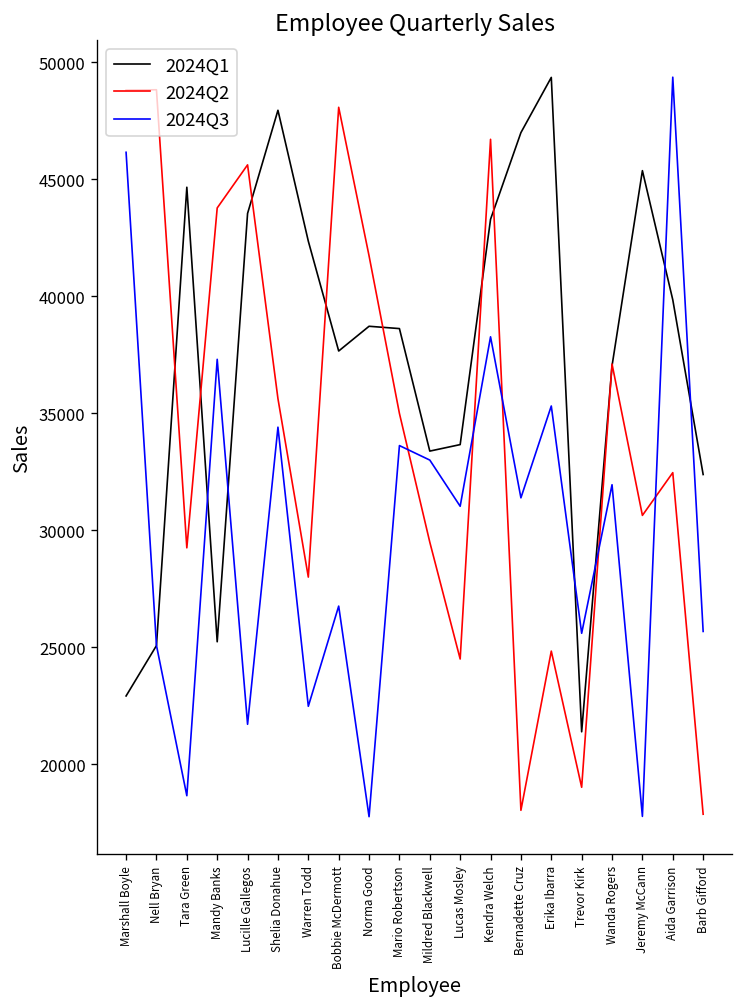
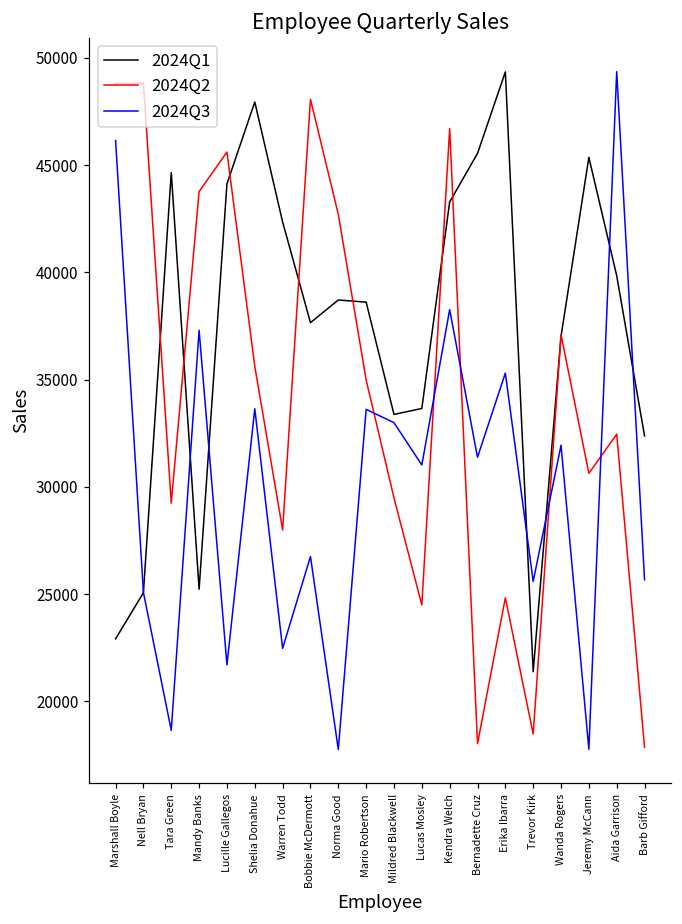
2024Q1, Lucille Gallegos: 43500 -> 44100
2024Q3, Shelia Donahue: 34400 -> 33600
2024Q2, Norma Good: 41700 -> 42700
2024Q1, Bernadette Cruz: 47000 -> 45500
2024Q2, Trevor Kirk: 19000 -> 18500
